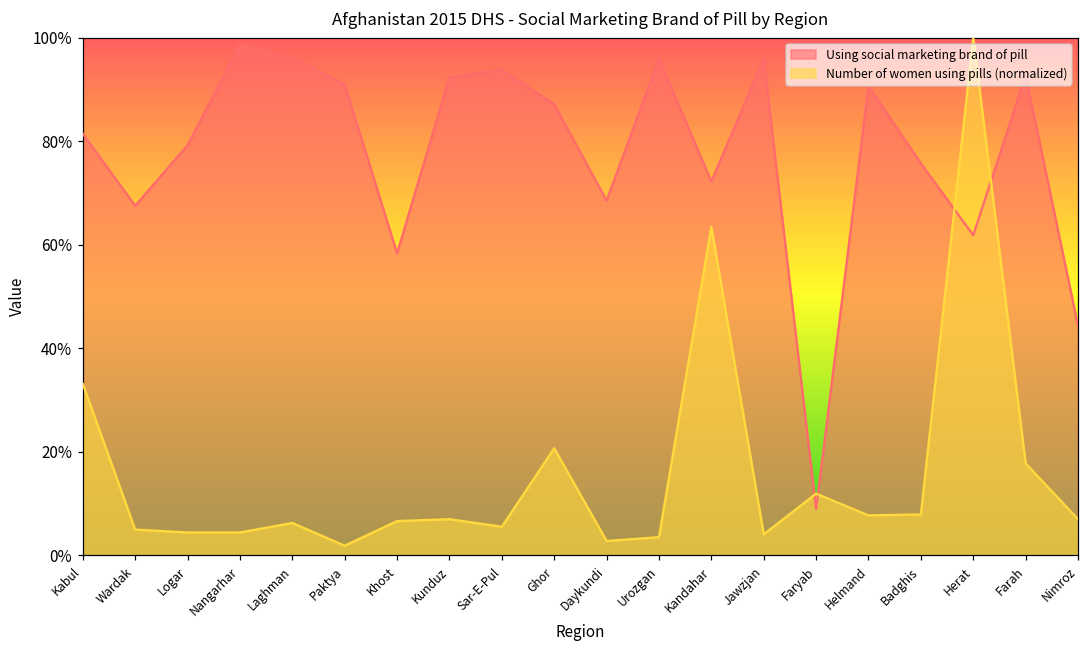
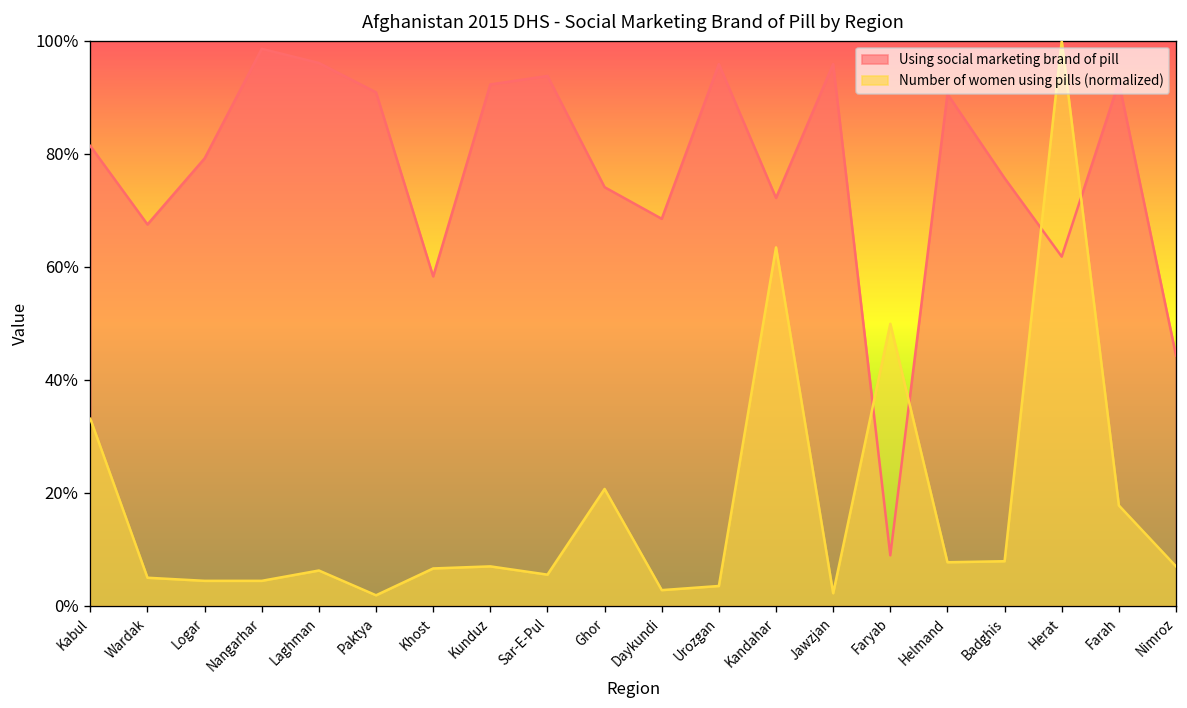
Using social marketing brand of pill, Ghor: 87% -> 74%
Number of women using pills (normalized), Jawzjan: 4% -> 2%
Number of women using pills (normalized), Faryab: 12% -> 50%
